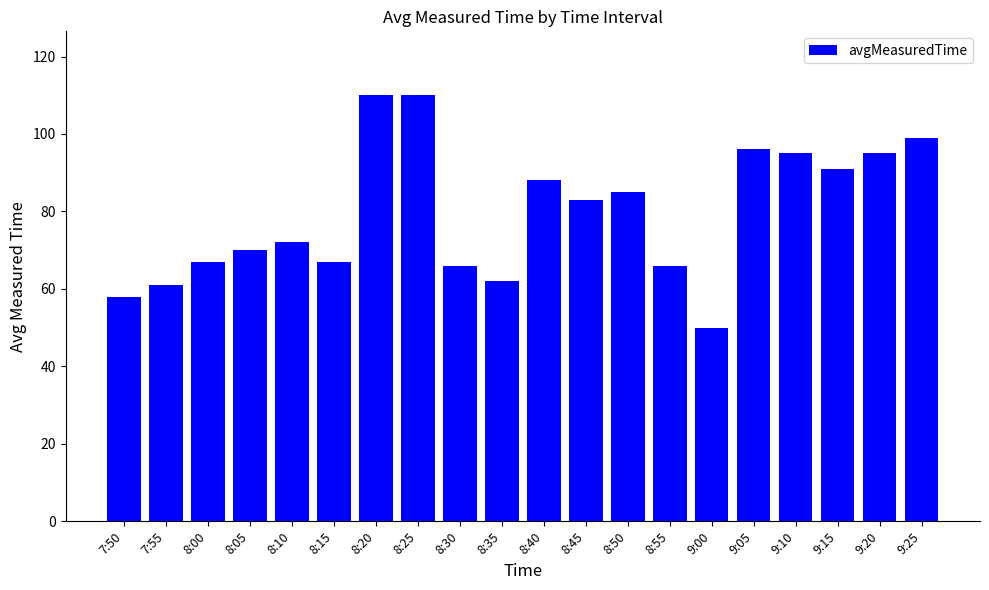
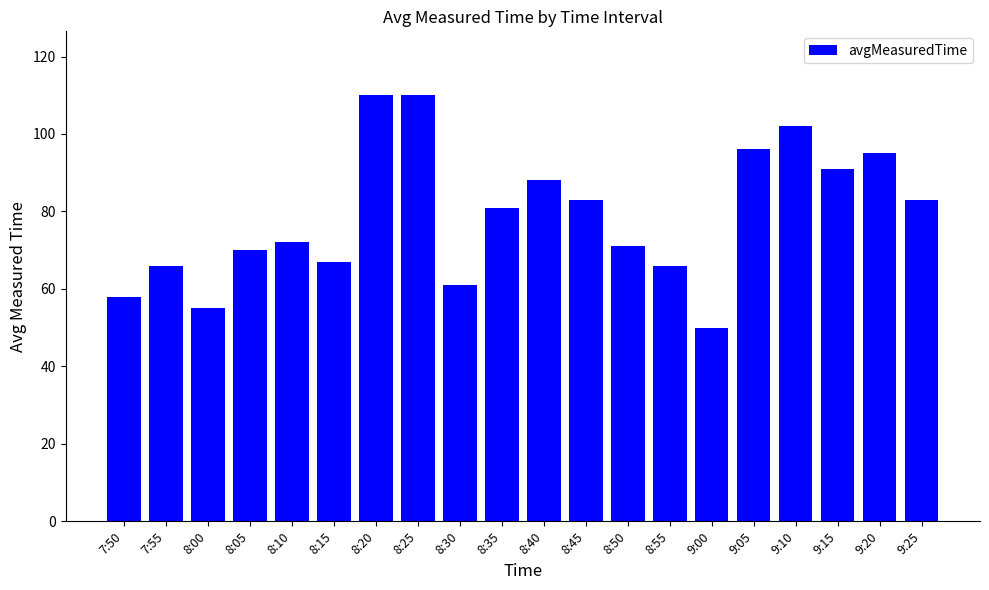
7:55: 61 -> 66
8:00: 67 -> 55
8:30: 66 -> 61
8:35: 62 -> 81
8:50: 85 -> 71
9:10: 95 -> 102
9:25: 99 -> 83
